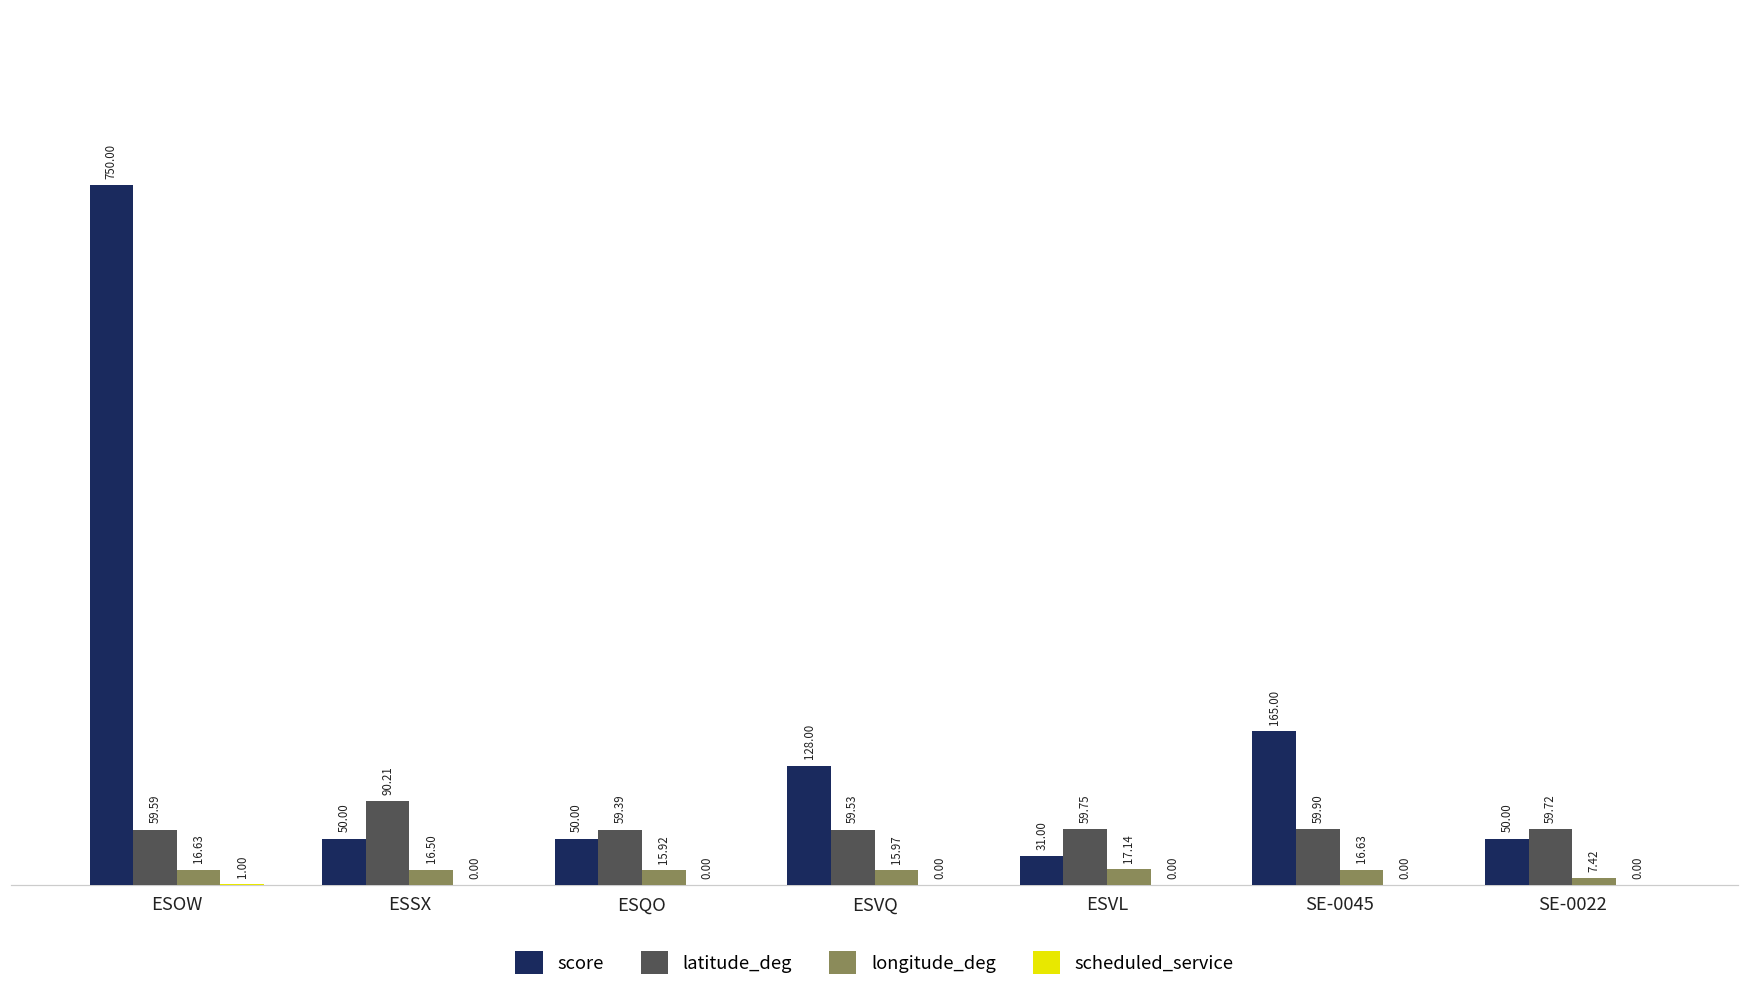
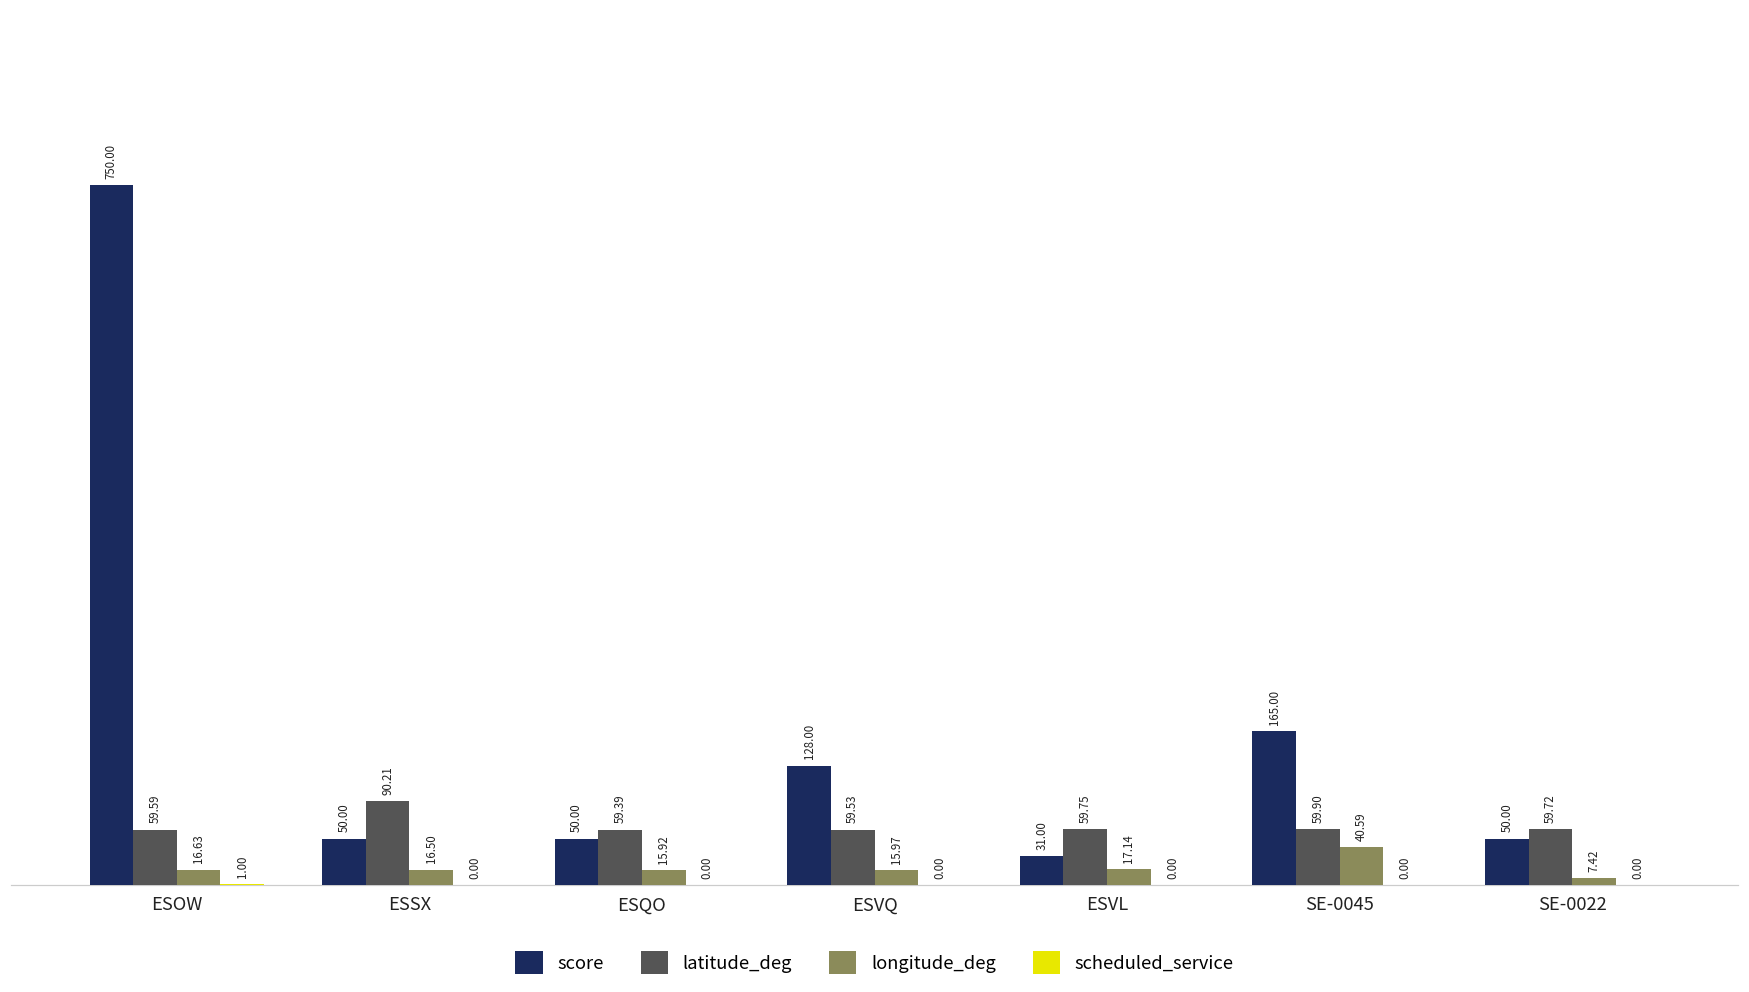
longitude_deg, SE-0045: 16.63 -> 40.59
